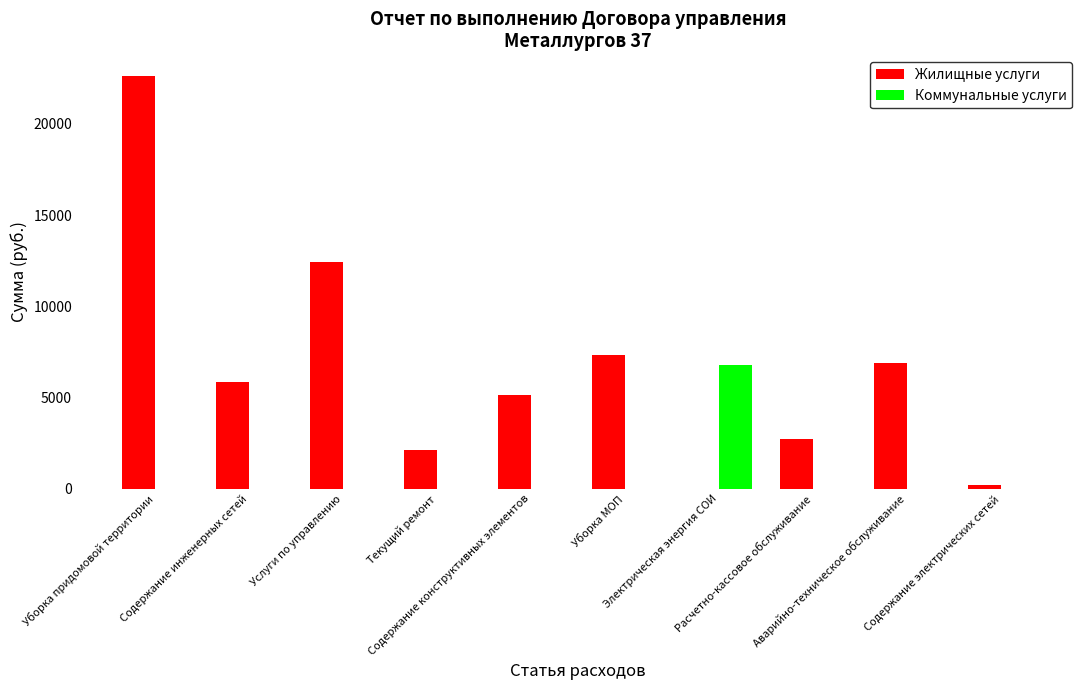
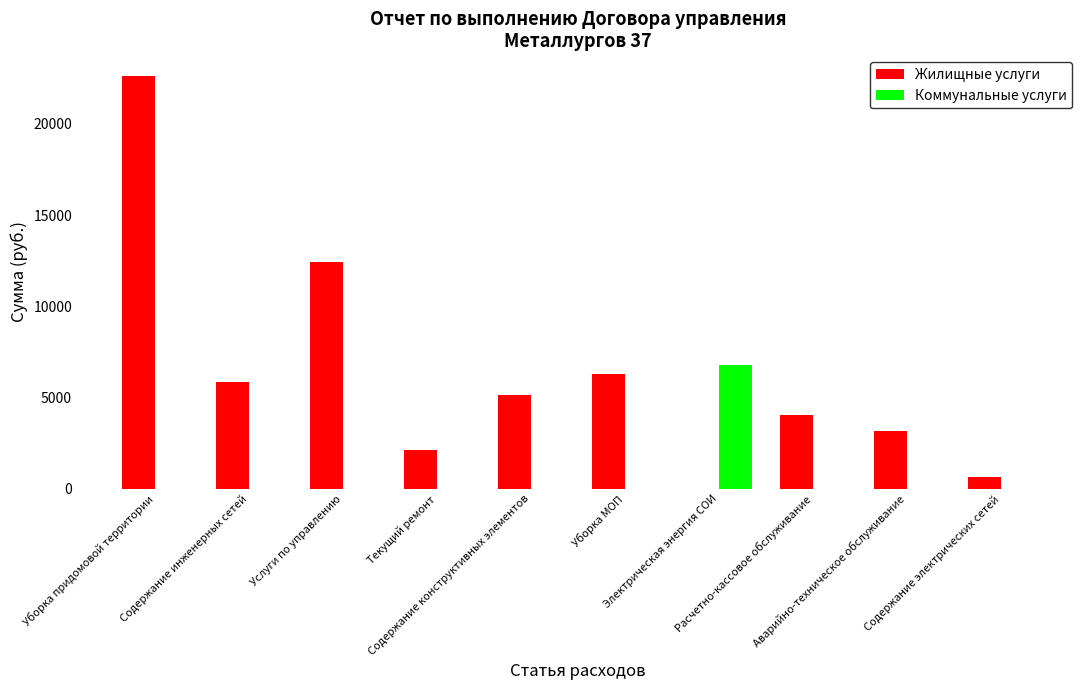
Жилищные услуги, Уборка МОП: 7300 -> 6300
Жилищные услуги, Расчетно-кассовое обслуживание: 2700 -> 4100
Жилищные услуги, Аварийно-техническое обслуживание: 6900 -> 3200
Жилищные услуги, Содержание электрических сетей: 200 -> 700
